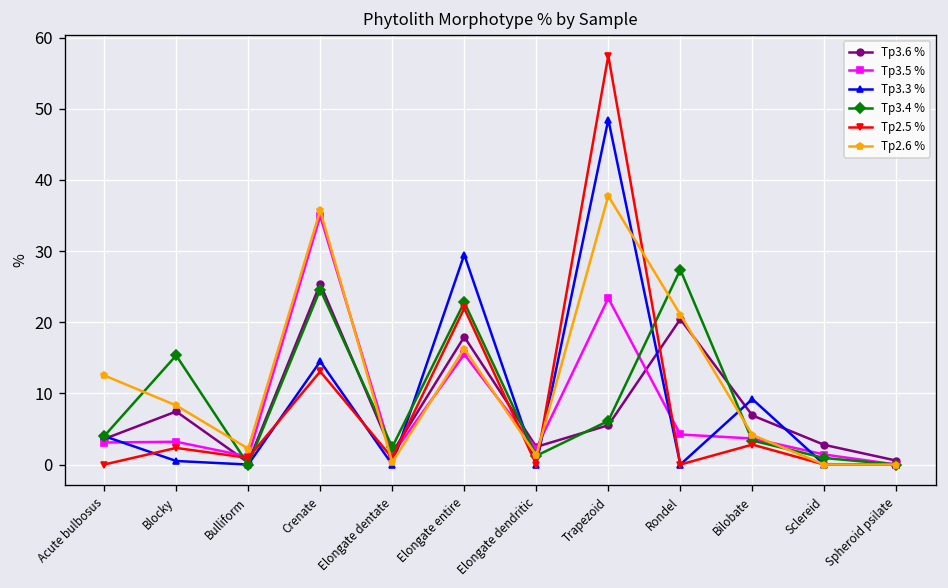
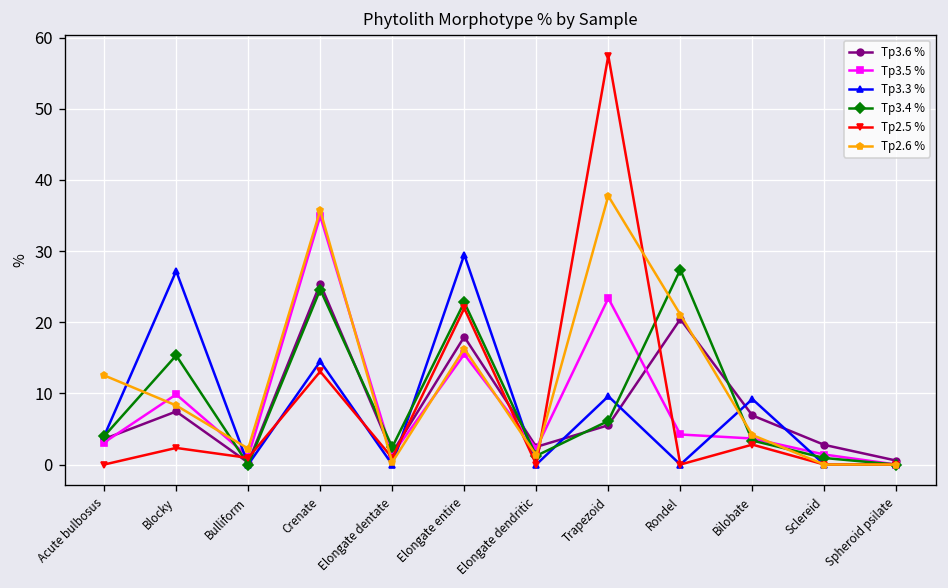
Tp3.5 %, Blocky: 3 -> 10
Tp3.3 %, Blocky: 1 -> 27
Tp3.3 %, Trapezoid: 49 -> 10
